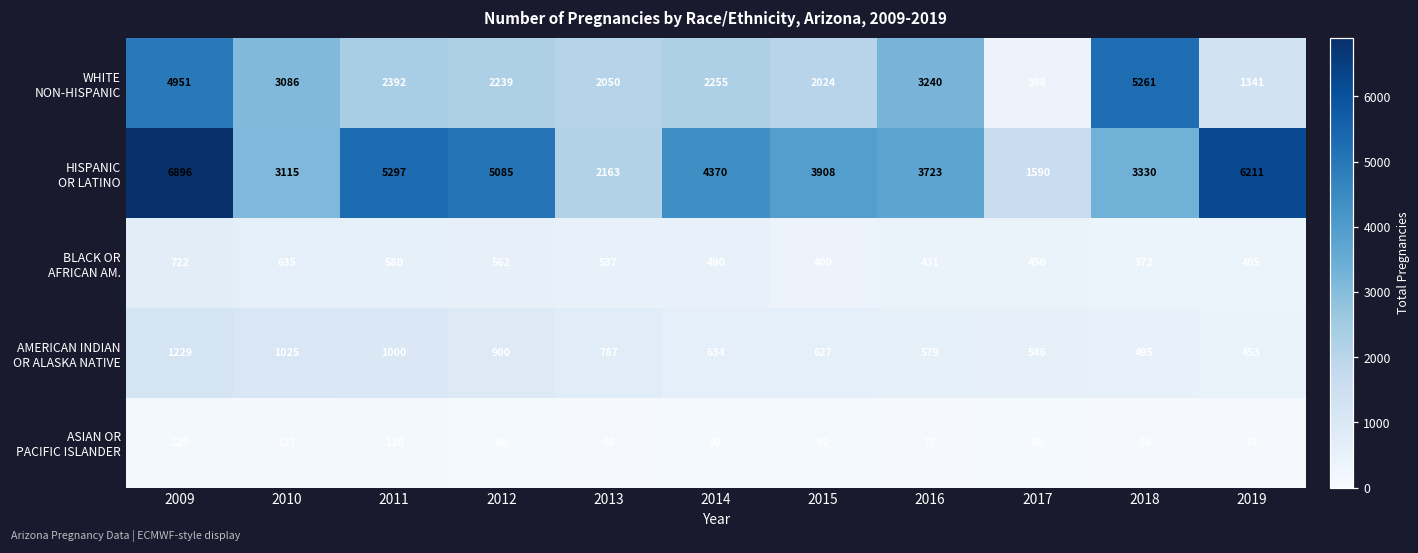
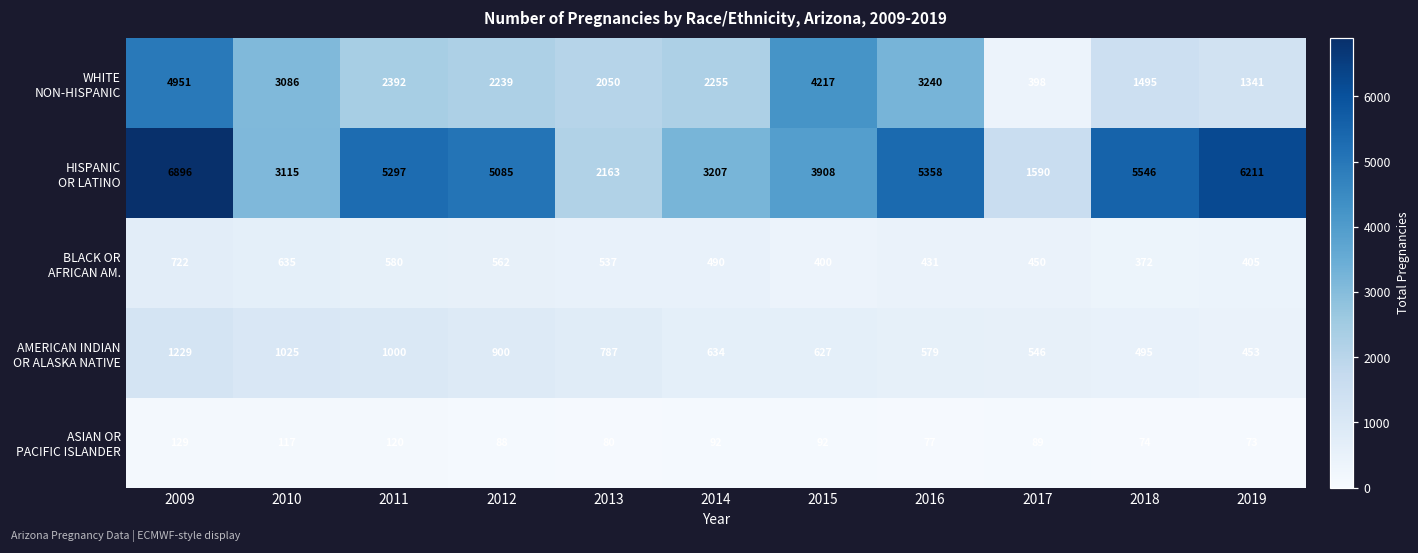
WHITE NON-HISPANIC, 2015: 2024 -> 4217
WHITE NON-HISPANIC, 2018: 5261 -> 1495
HISPANIC OR LATINO, 2014: 4370 -> 3207
HISPANIC OR LATINO, 2016: 3723 -> 5358
HISPANIC OR LATINO, 2018: 3330 -> 5546
